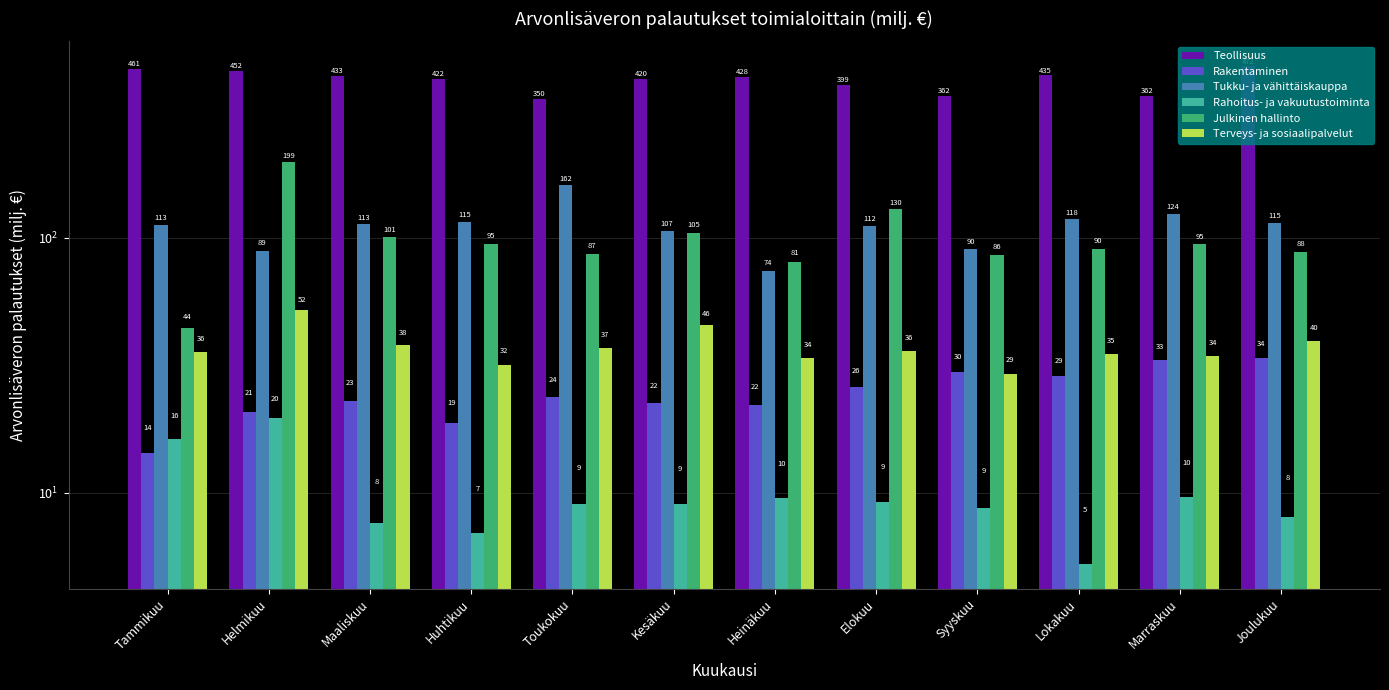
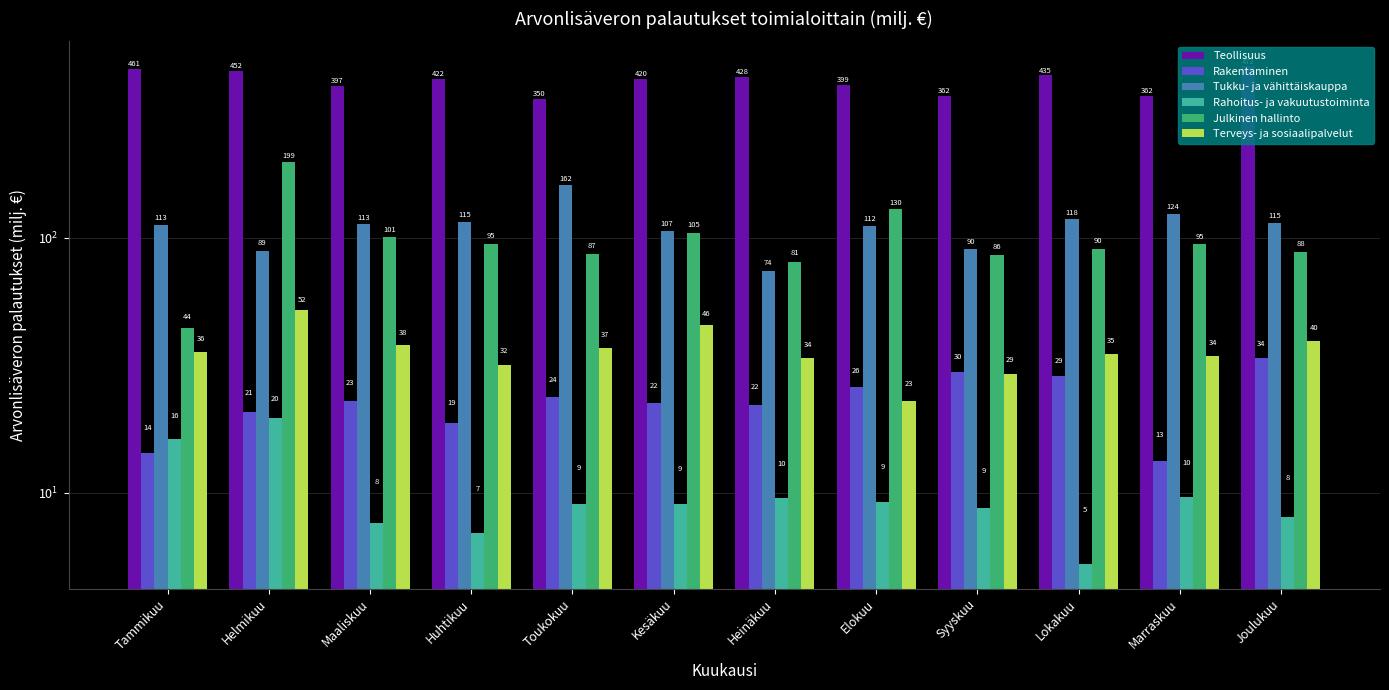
Teollisuus, Maaliskuu: 433 -> 397
Terveys- ja sosiaalipalvelut, Elokuu: 36 -> 23
Rakentaminen, Marraskuu: 33 -> 13
